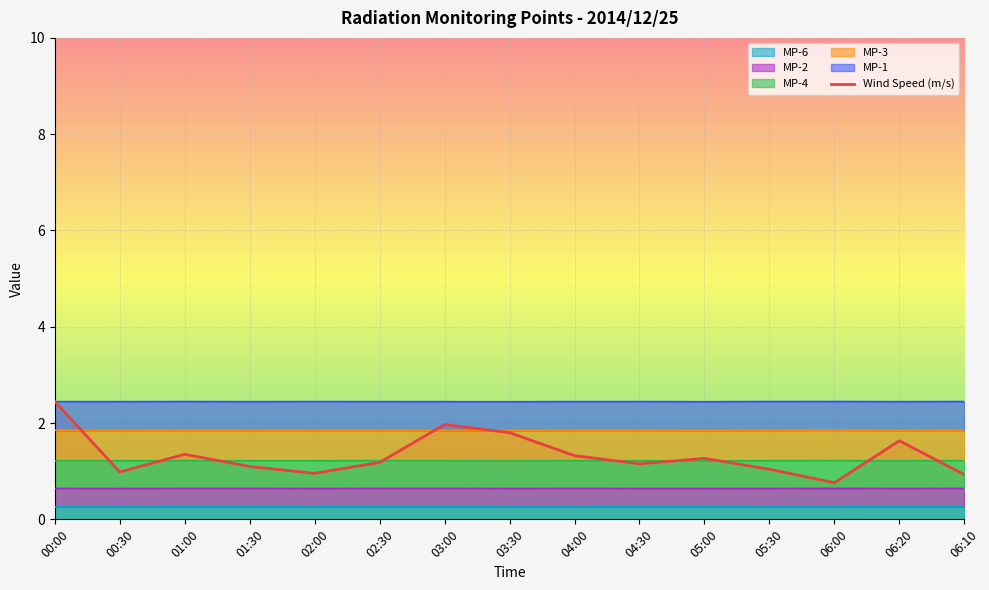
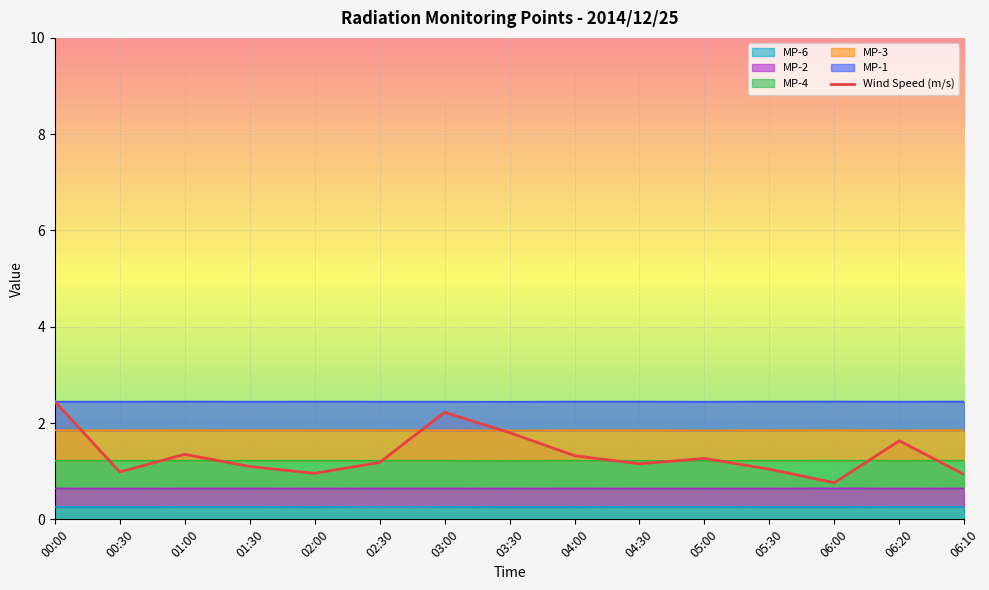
Wind Speed (m/s), 03:00: 2.0 -> 2.2
